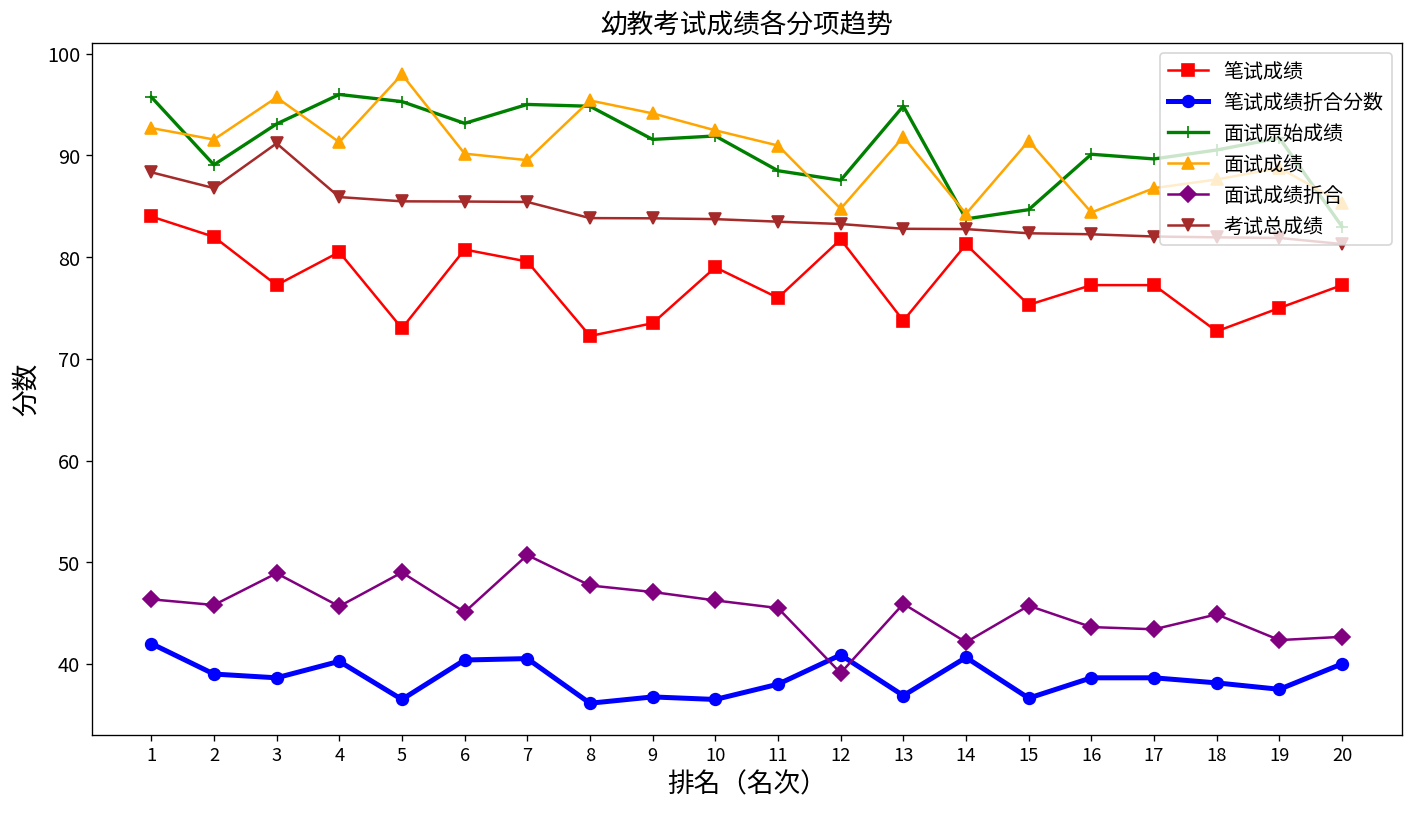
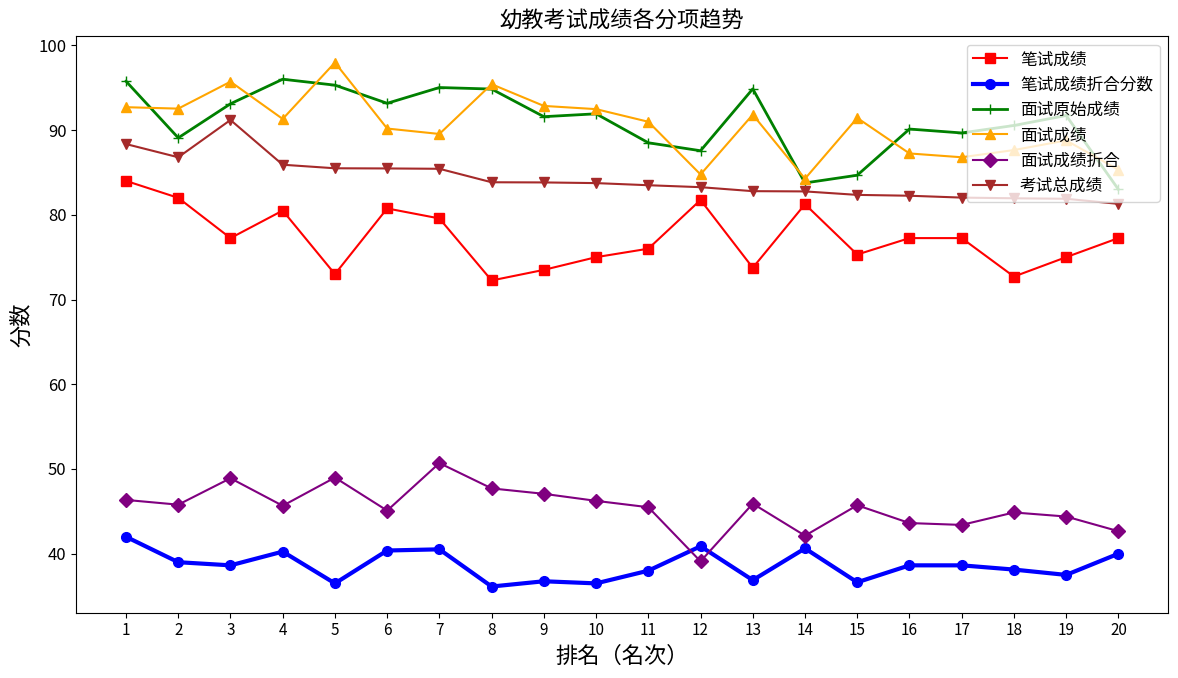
面试成绩, 2: 92 -> 93
面试成绩, 9: 94 -> 93
笔试成绩, 10: 79 -> 75
面试成绩, 16: 84 -> 87
面试成绩折合, 19: 42 -> 44
